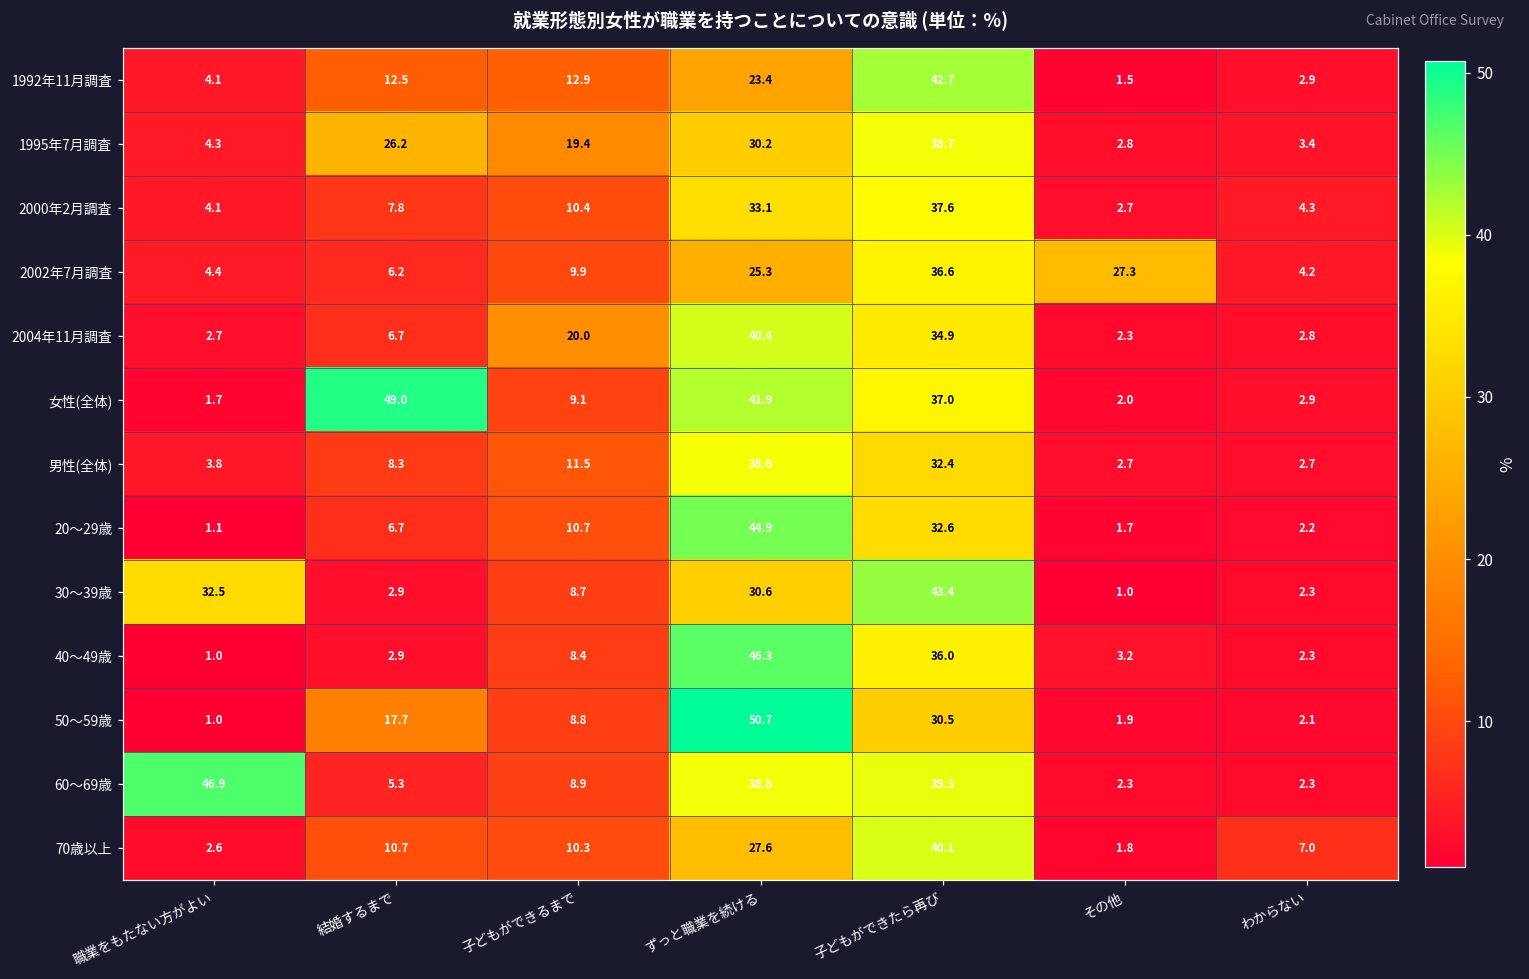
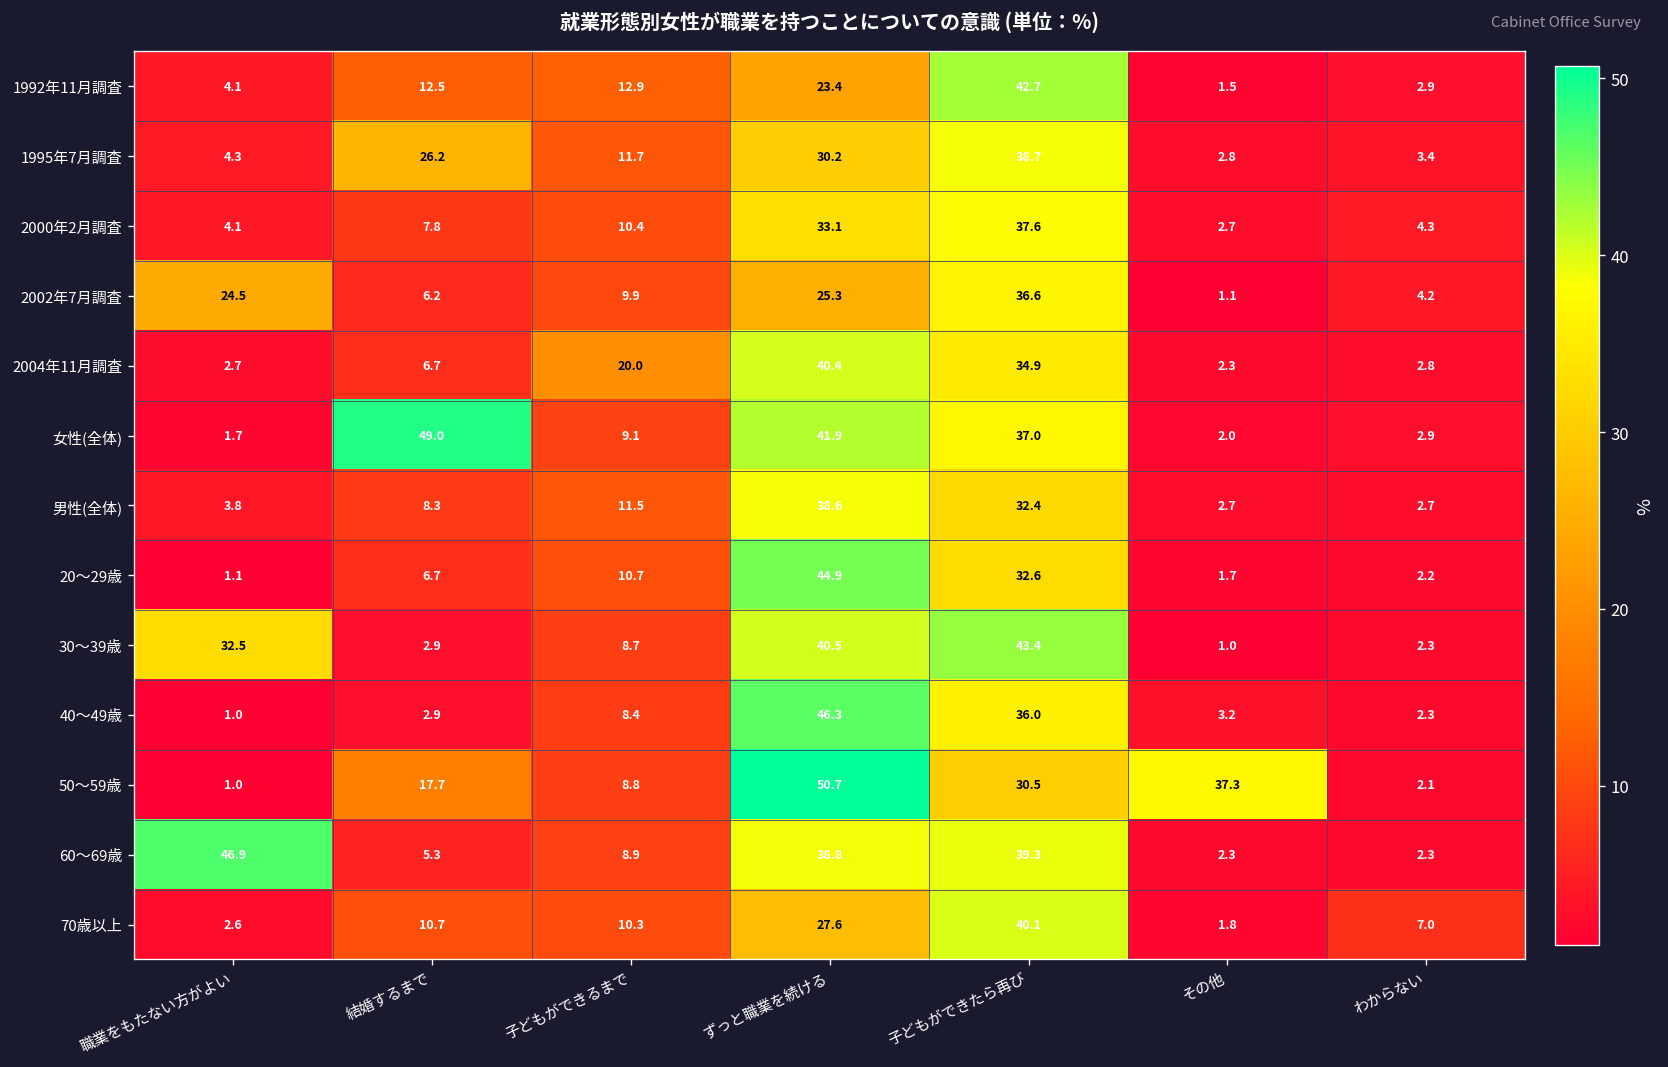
1995年7月調査, 子どもができるまで: 19.4 -> 11.7
2002年7月調査, 職業をもたない方がよい: 4.4 -> 24.5
2002年7月調査, その他: 27.3 -> 1.1
30～39歳, ずっと職業を続ける: 30.6 -> 40.5
50～59歳, その他: 1.9 -> 37.3
